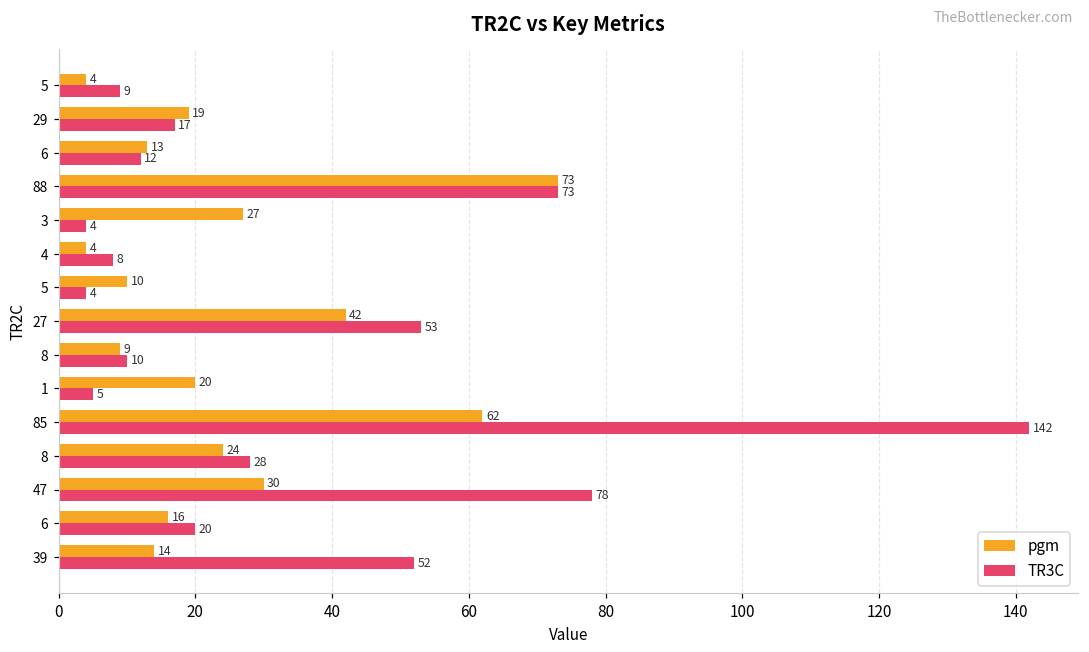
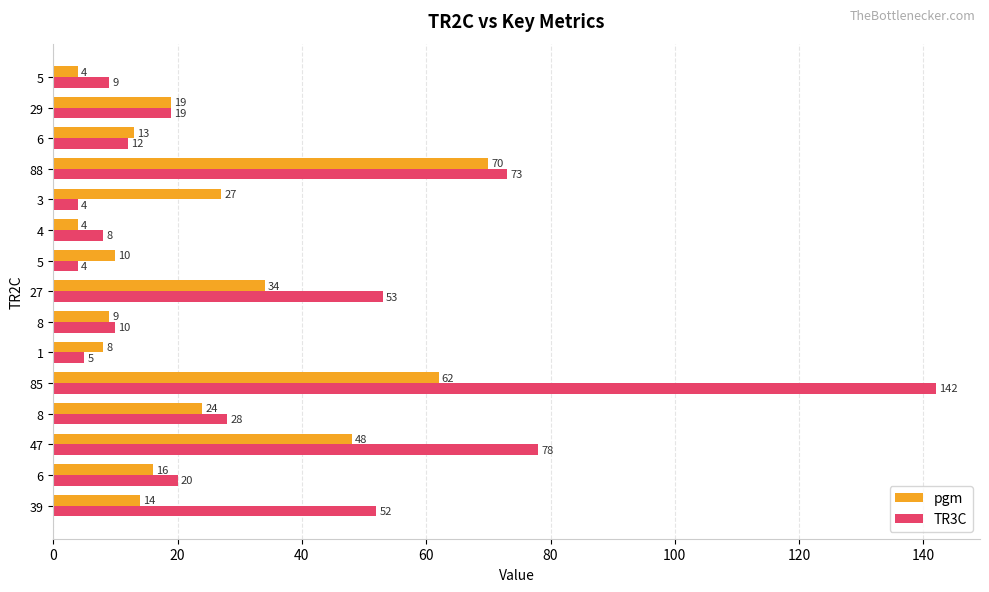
TR3C, 29: 17 -> 19
pgm, 88: 73 -> 70
pgm, 27: 42 -> 34
pgm, 1: 20 -> 8
pgm, 47: 30 -> 48
